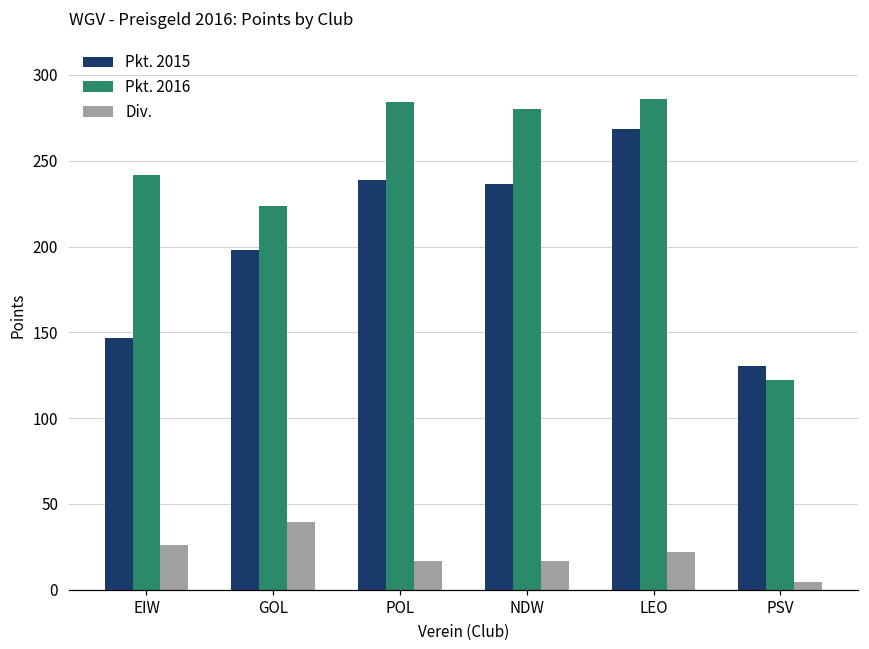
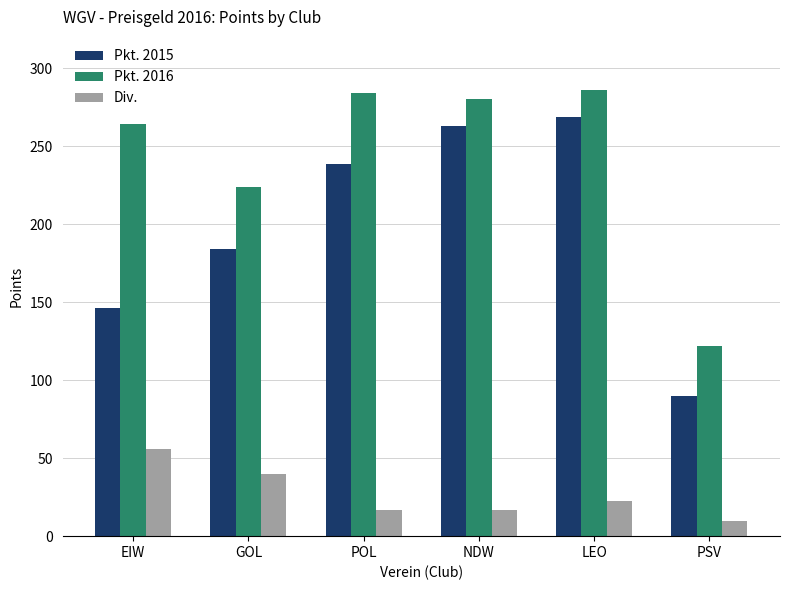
Pkt. 2016, EIW: 242 -> 264
Div., EIW: 26 -> 56
Pkt. 2015, GOL: 198 -> 184
Pkt. 2015, NDW: 236 -> 263
Pkt. 2015, PSV: 130 -> 90
Div., PSV: 5 -> 10
